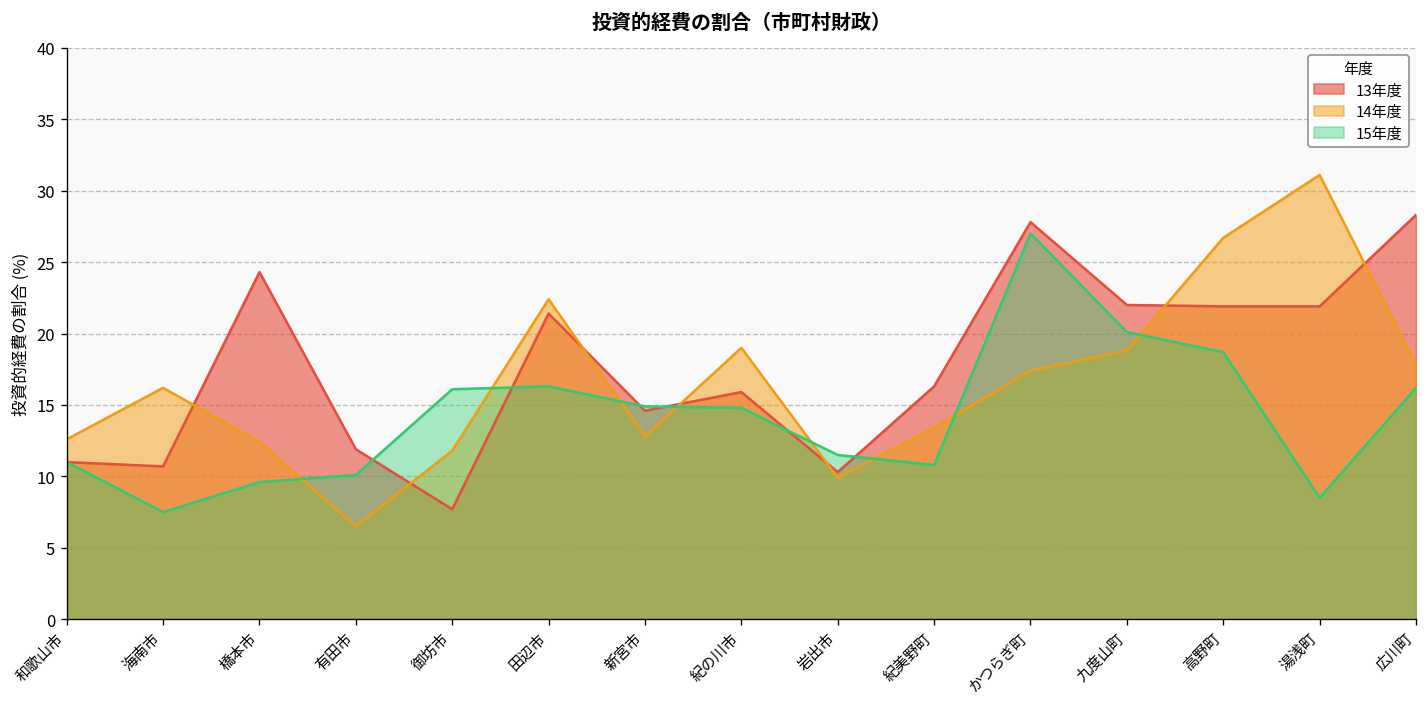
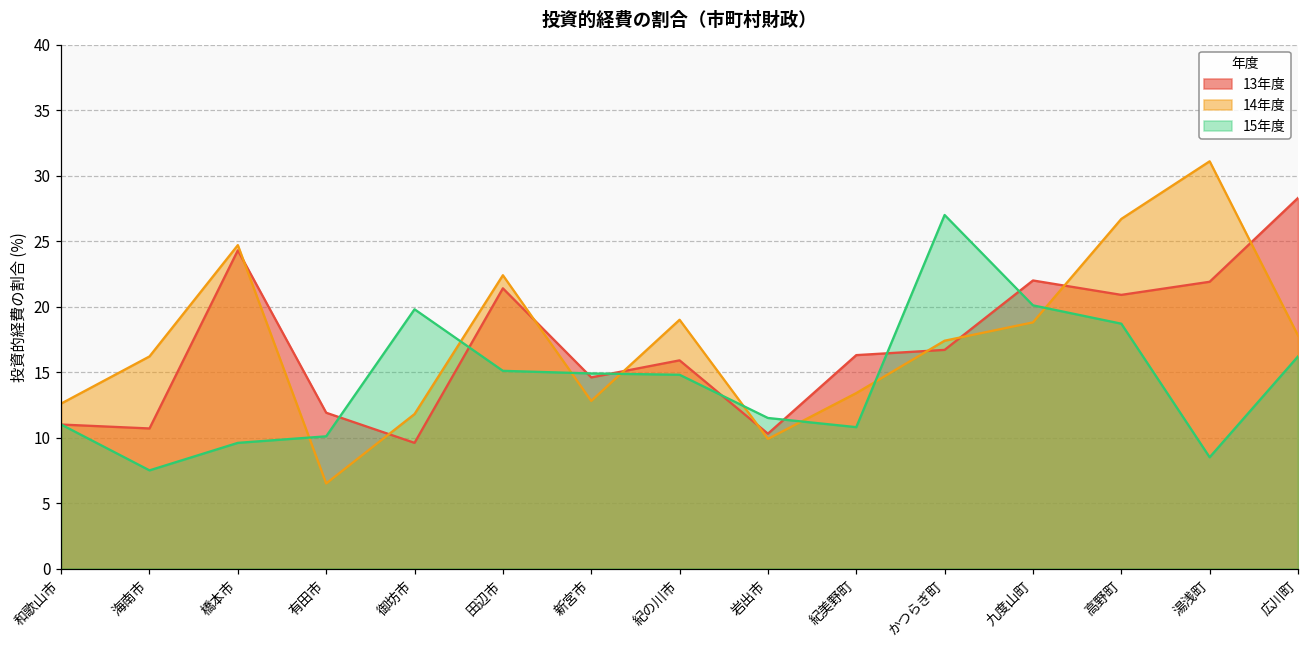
14年度, 橋本市: 12.4 -> 24.7
13年度, 御坊市: 7.7 -> 9.6
15年度, 御坊市: 16.1 -> 19.8
15年度, 田辺市: 16.3 -> 15.1
13年度, かつらぎ町: 27.8 -> 16.7
13年度, 高野町: 21.9 -> 20.9
